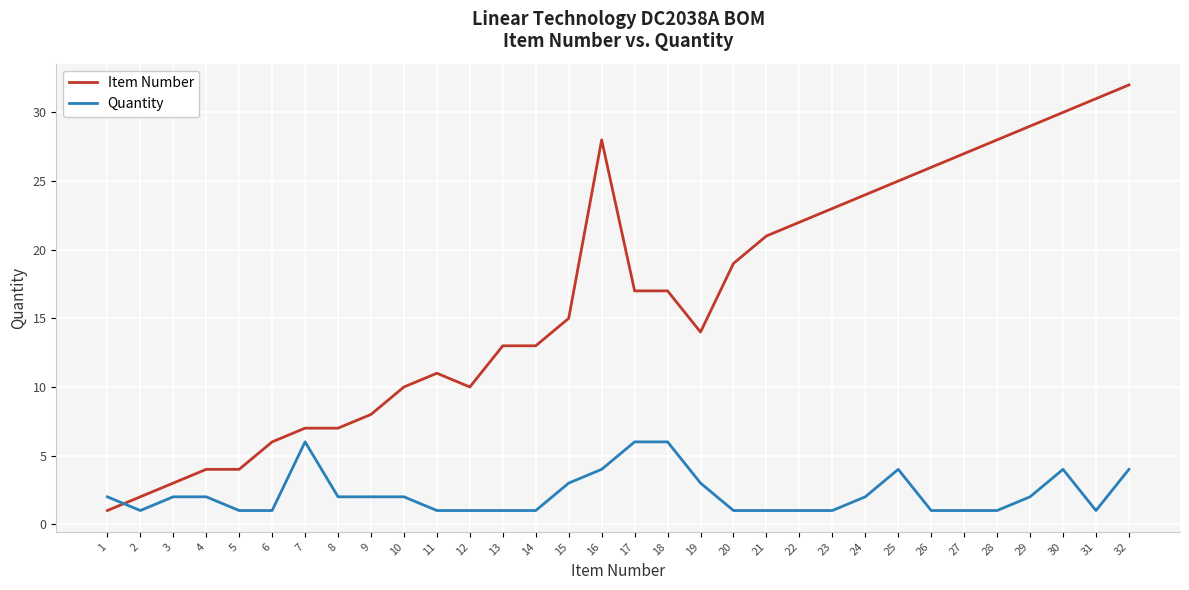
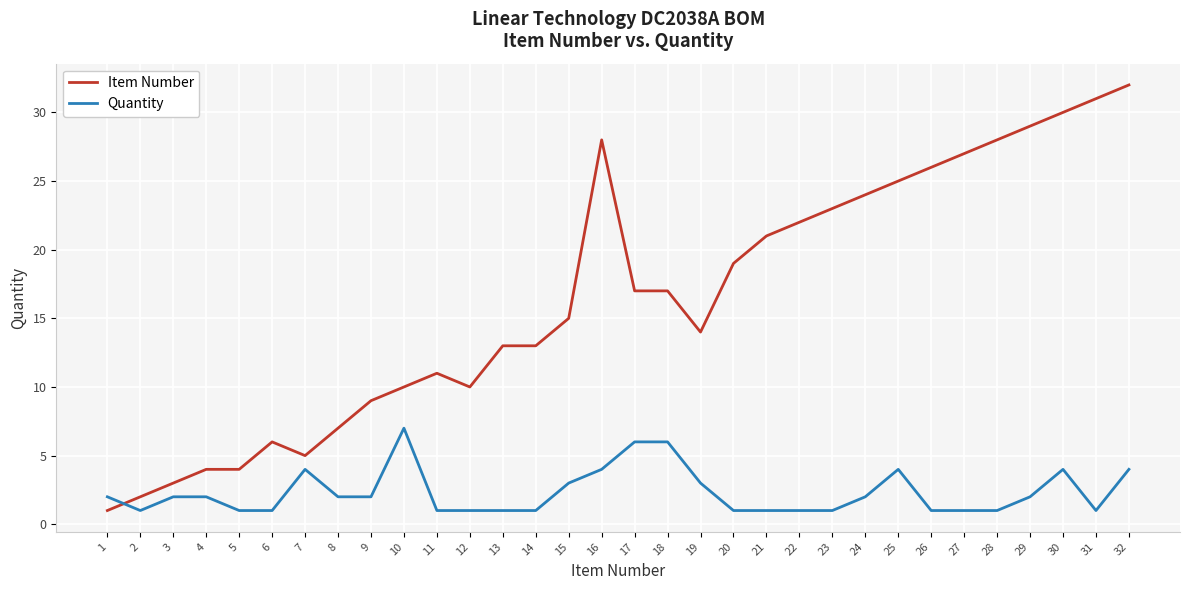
Item Number, 7: 7 -> 5
Quantity, 7: 6 -> 4
Item Number, 9: 8 -> 9
Quantity, 10: 2 -> 7
